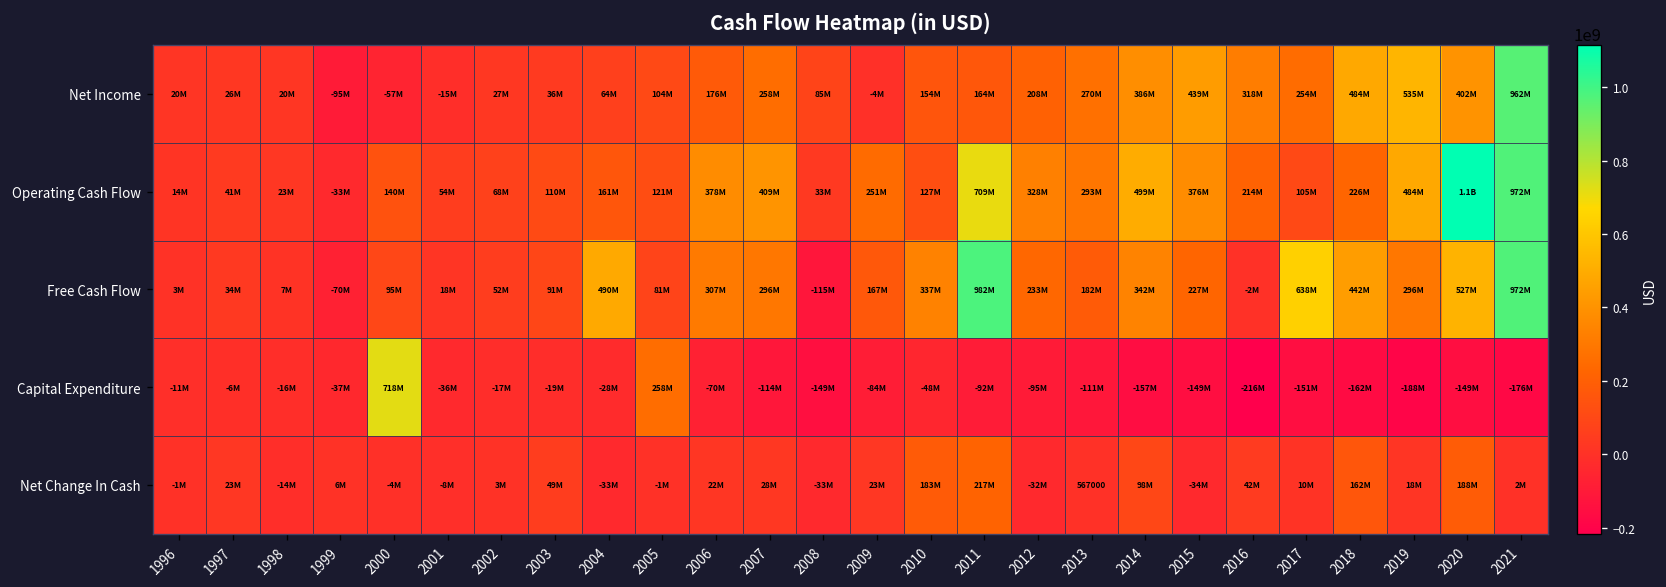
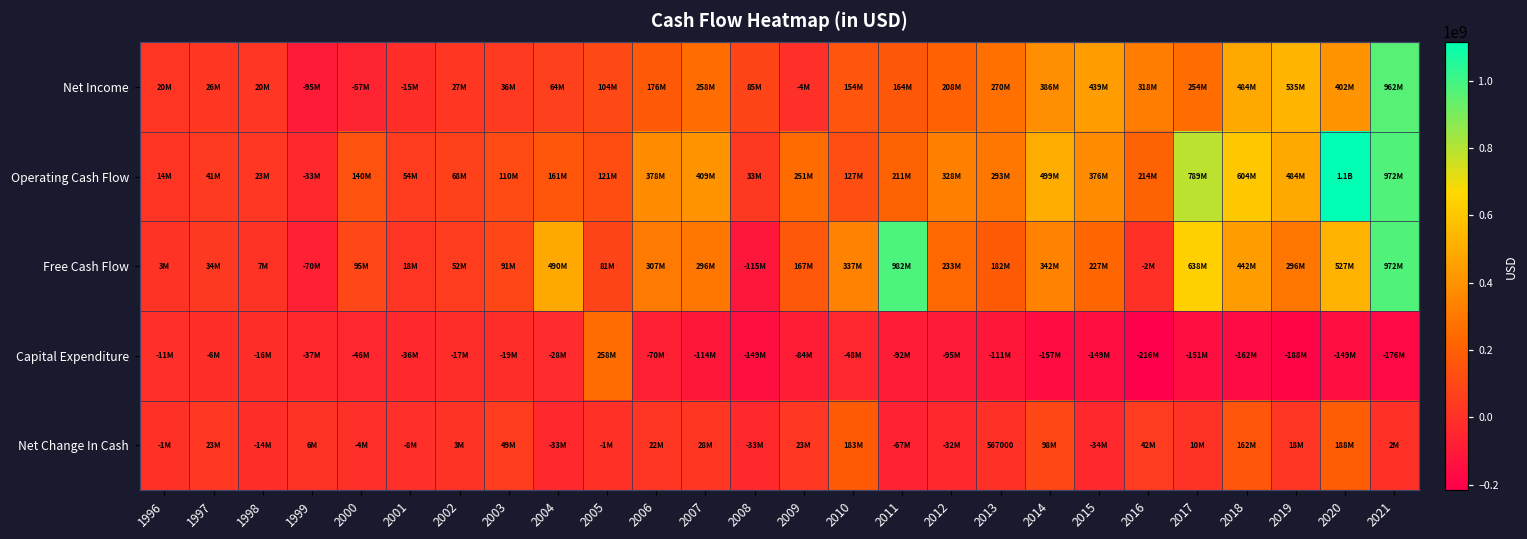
Operating Cash Flow, 2011: 709M -> 211M
Operating Cash Flow, 2017: 105M -> 789M
Operating Cash Flow, 2018: 226M -> 604M
Capital Expenditure, 2000: 718M -> -46M
Net Change In Cash, 2011: 217M -> -67M
